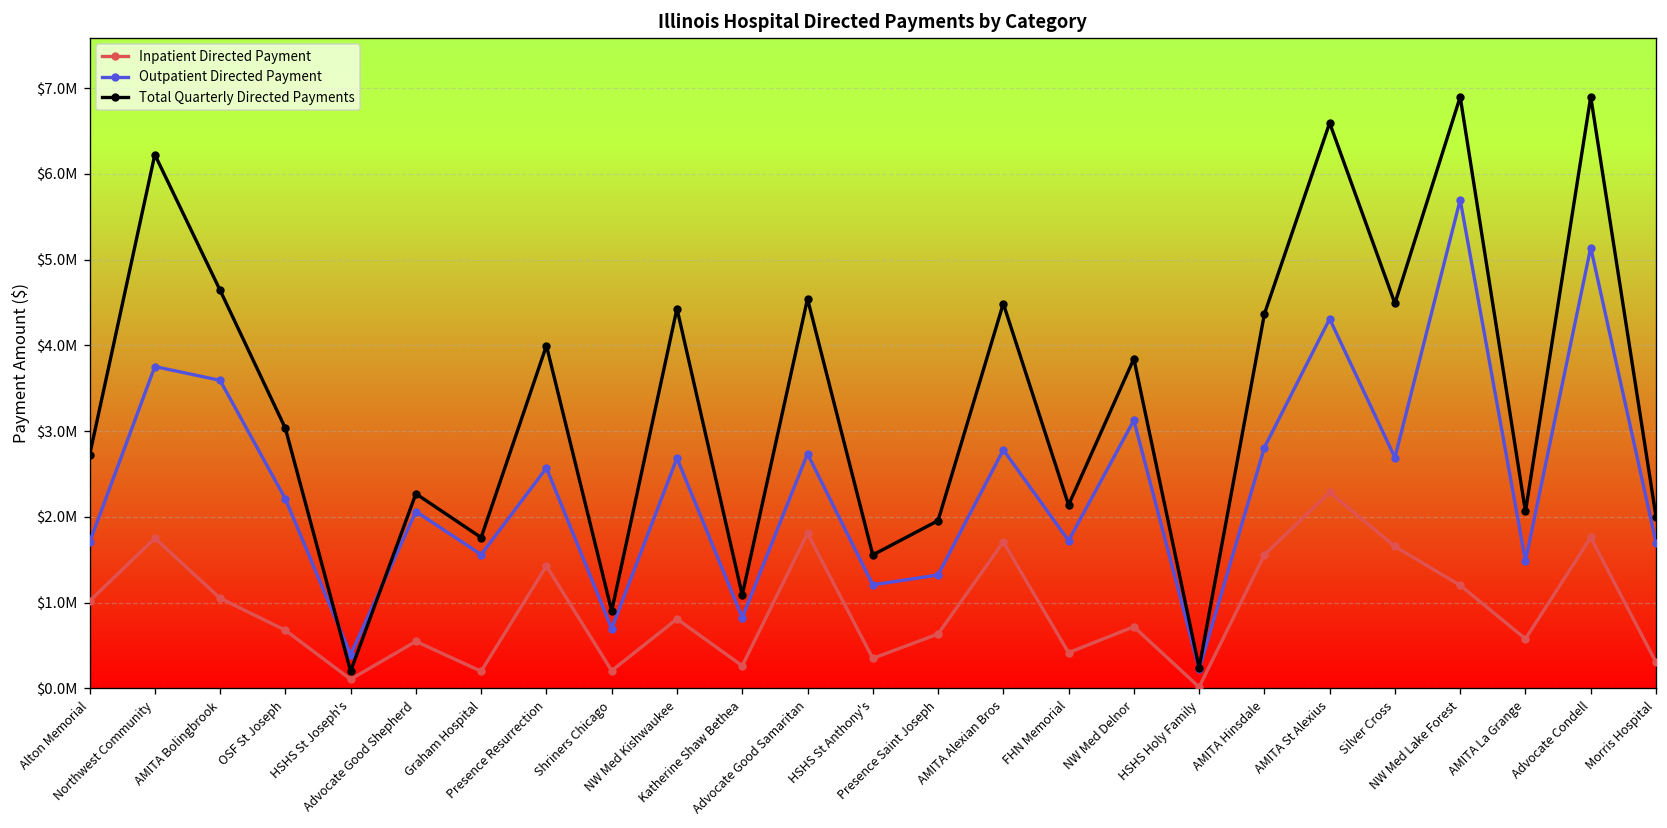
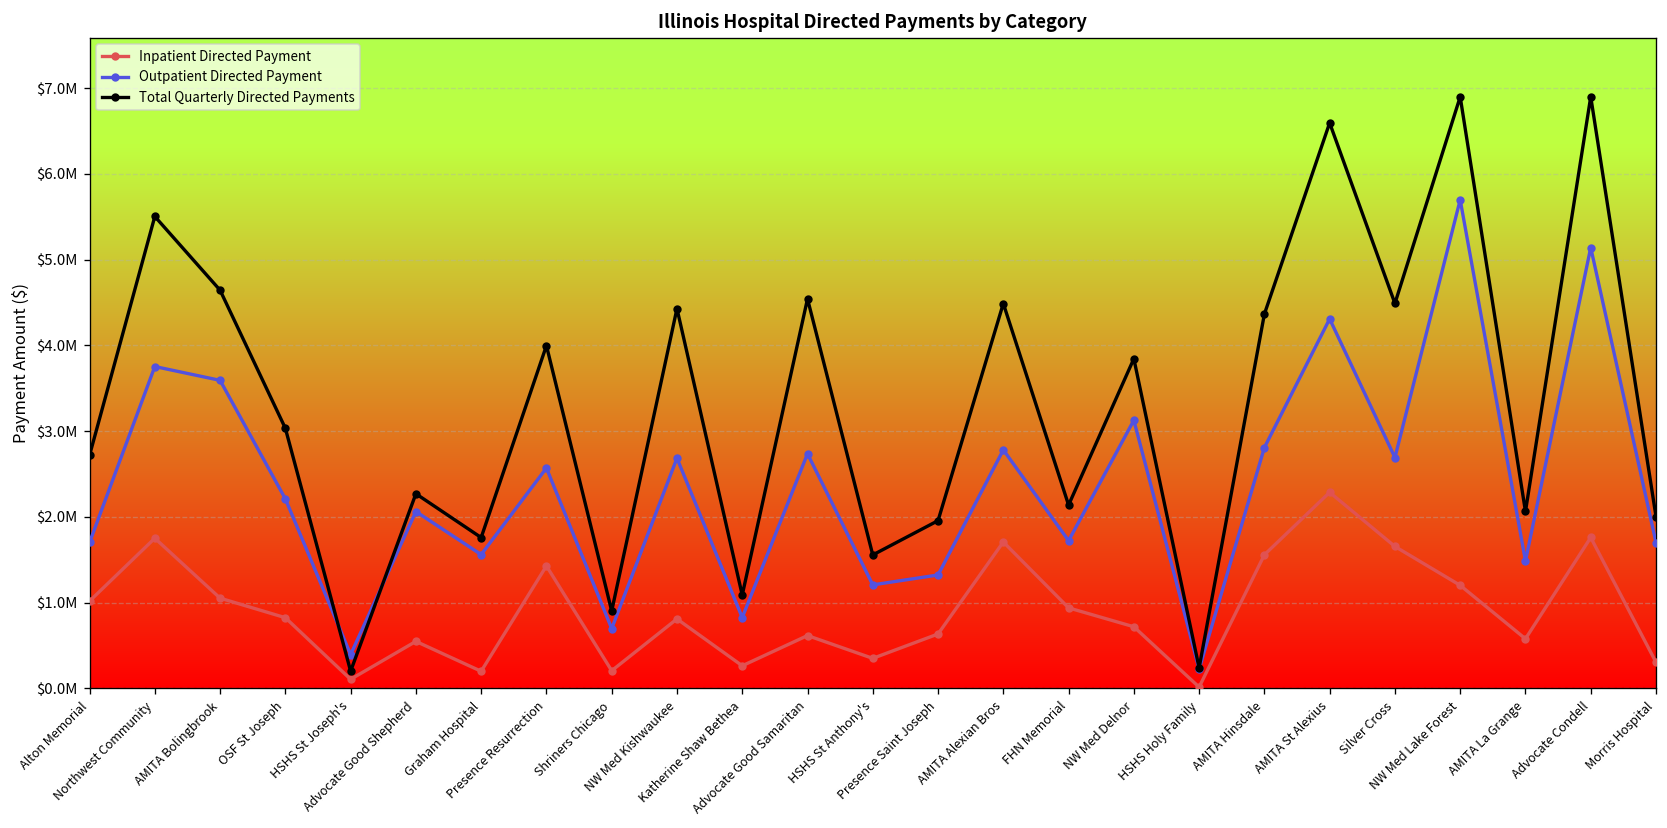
Total Quarterly Directed Payments, Northwest Community: $6200000 -> $5500000
Inpatient Directed Payment, OSF St Joseph: $700000 -> $800000
Inpatient Directed Payment, Advocate Good Samaritan: $1800000 -> $600000
Inpatient Directed Payment, FHN Memorial: $400000 -> $900000
